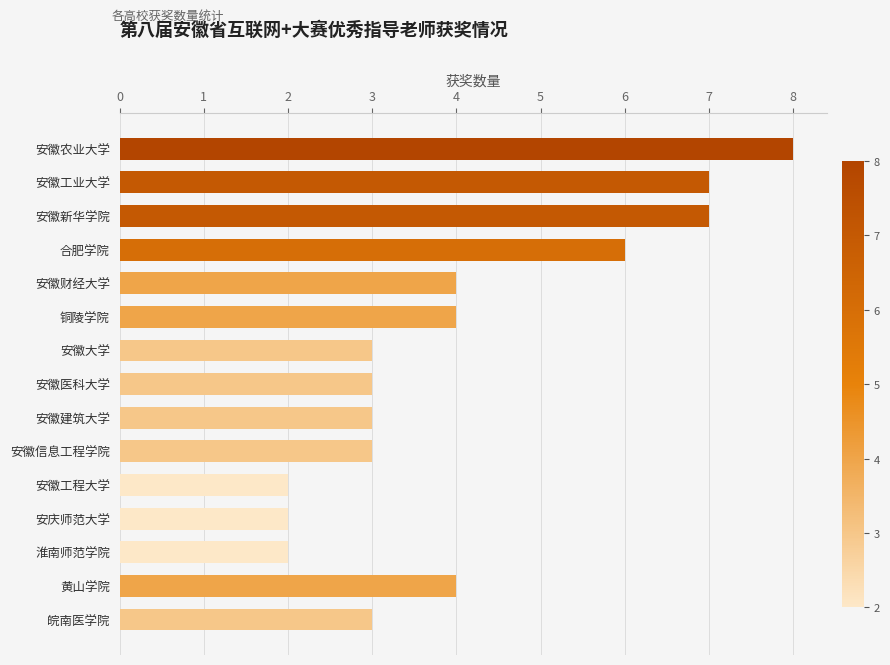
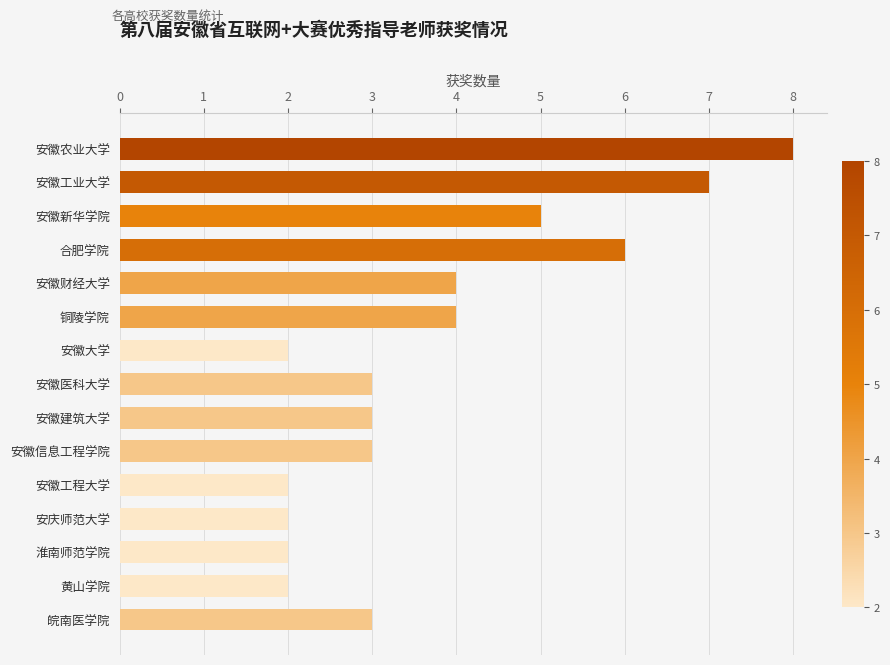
安徽新华学院: 7 -> 5
安徽大学: 3 -> 2
黄山学院: 4 -> 2
